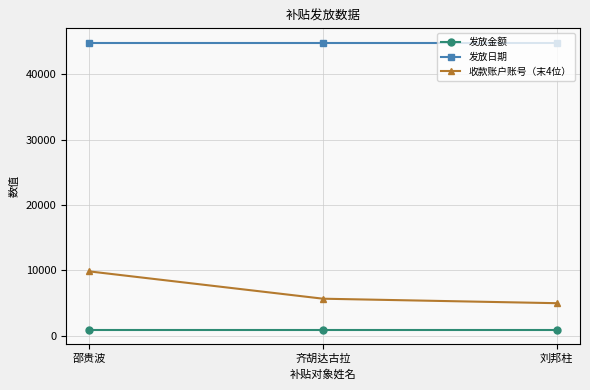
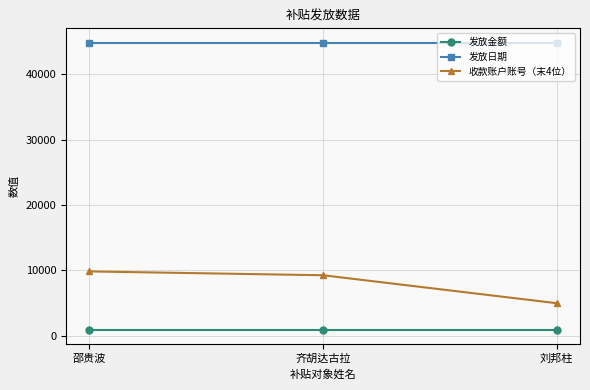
收款账户账号（末4位）, 齐胡达古拉: 6000 -> 9000
